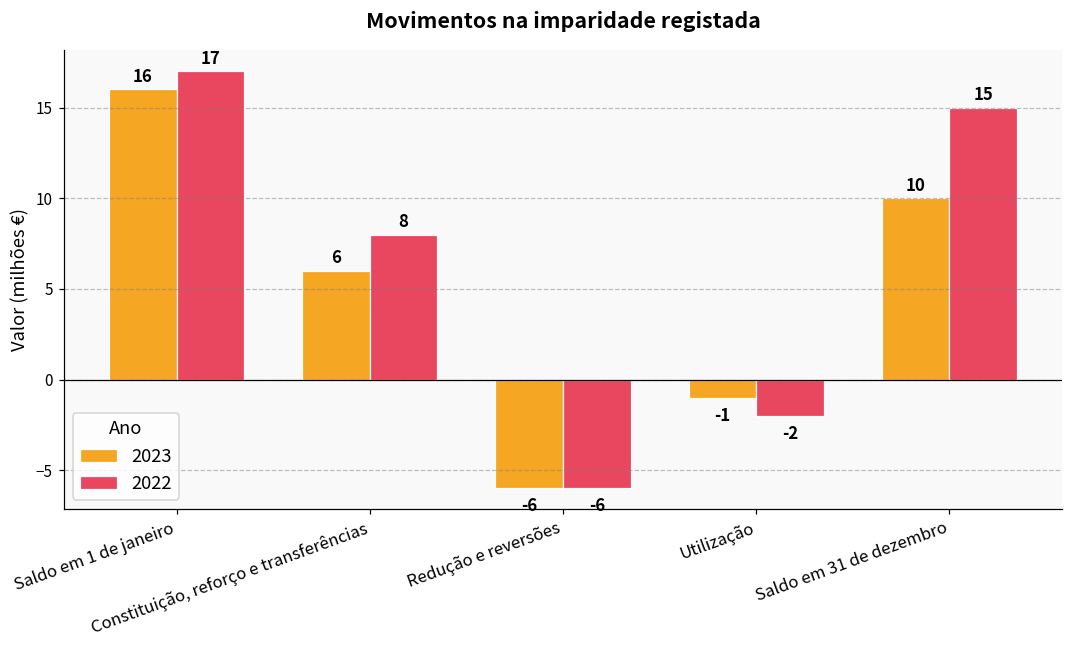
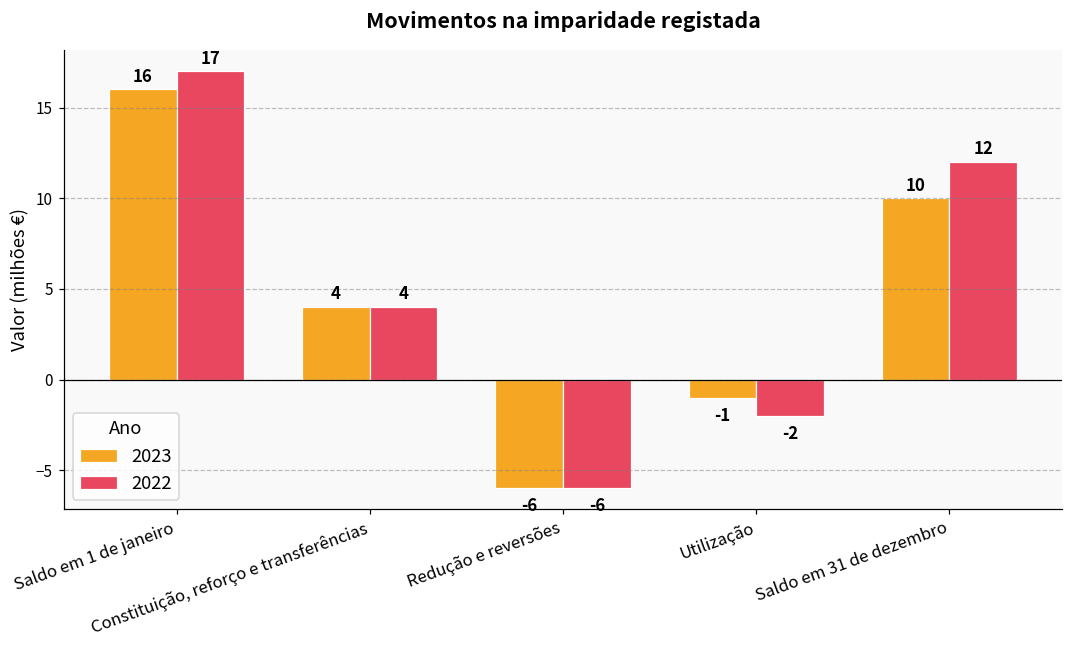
2023, Constituição, reforço e transferências: 6 -> 4
2022, Constituição, reforço e transferências: 8 -> 4
2022, Saldo em 31 de dezembro: 15 -> 12
